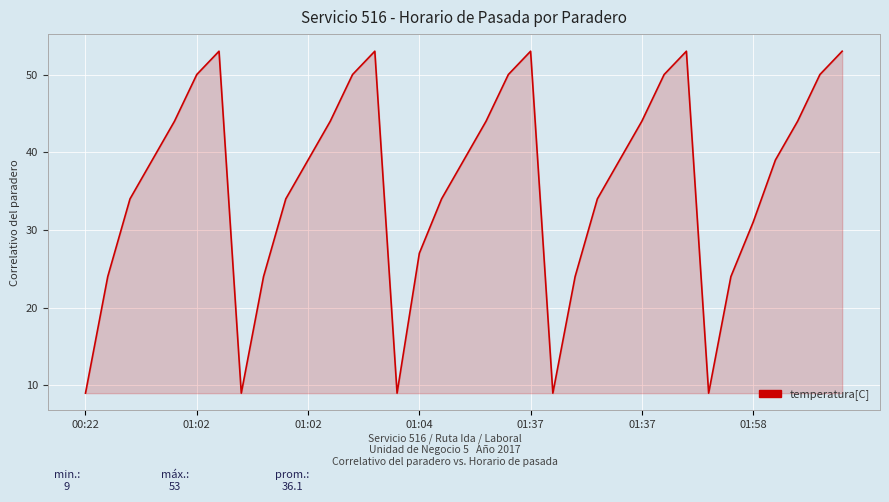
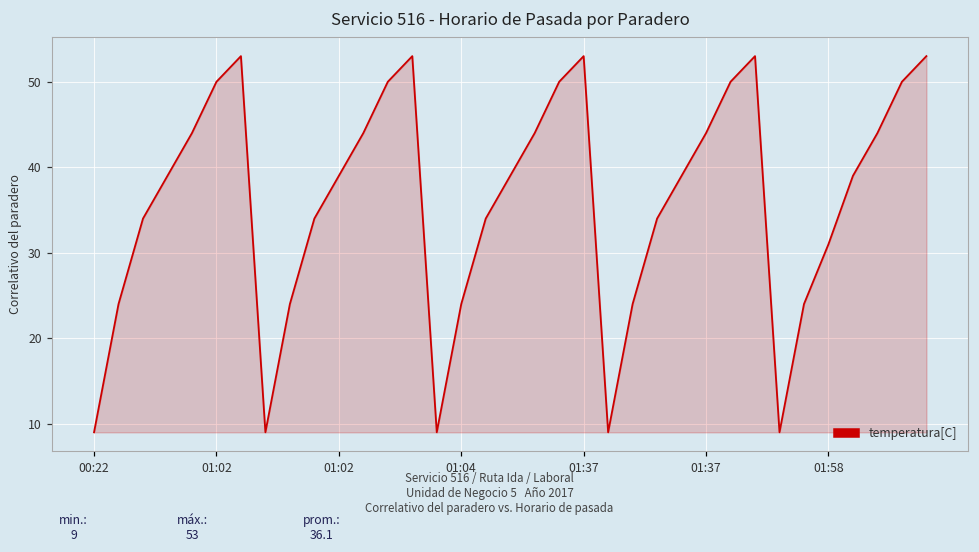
01:04: 27 -> 24
